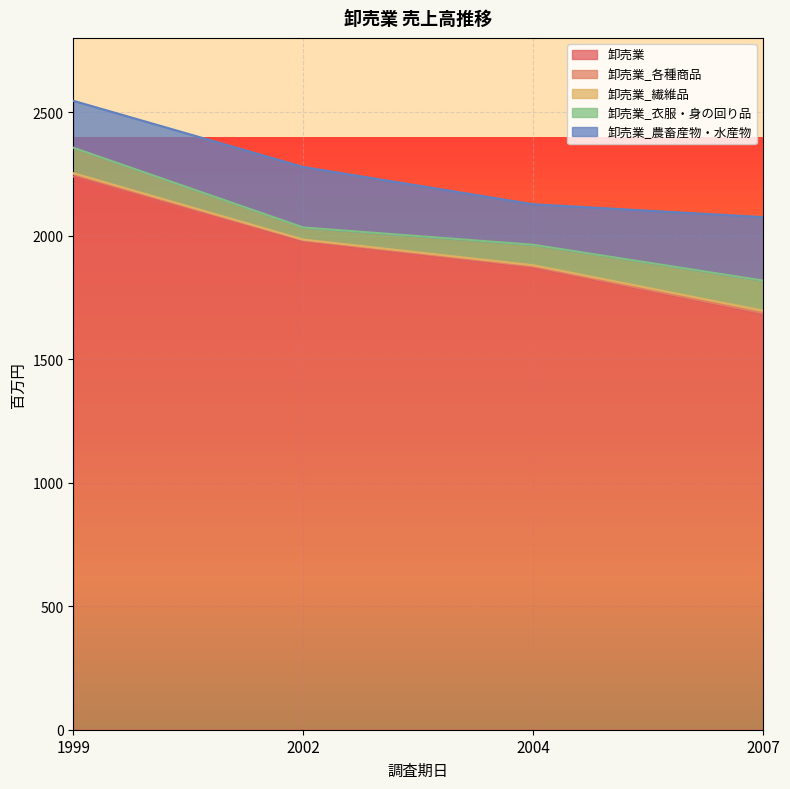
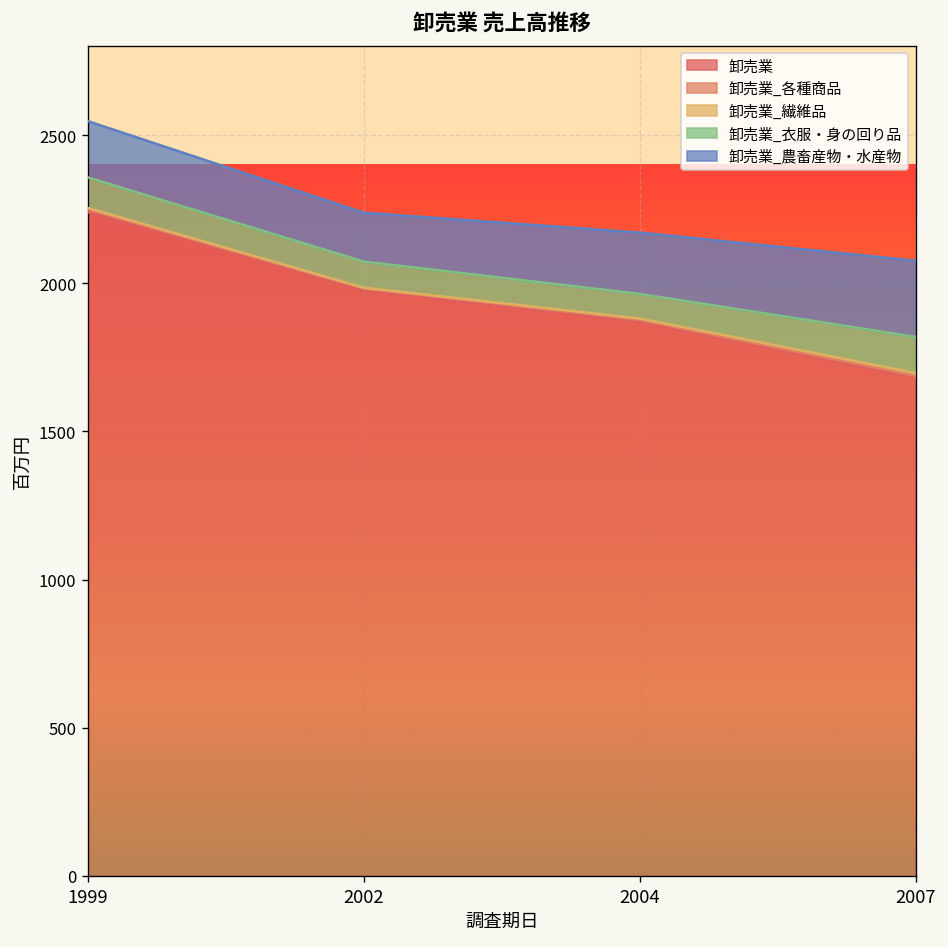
卸売業_衣服・身の回り品, 2002: 50 -> 90
卸売業_農畜産物・水産物, 2002: 250 -> 170
卸売業_農畜産物・水産物, 2004: 160 -> 210
